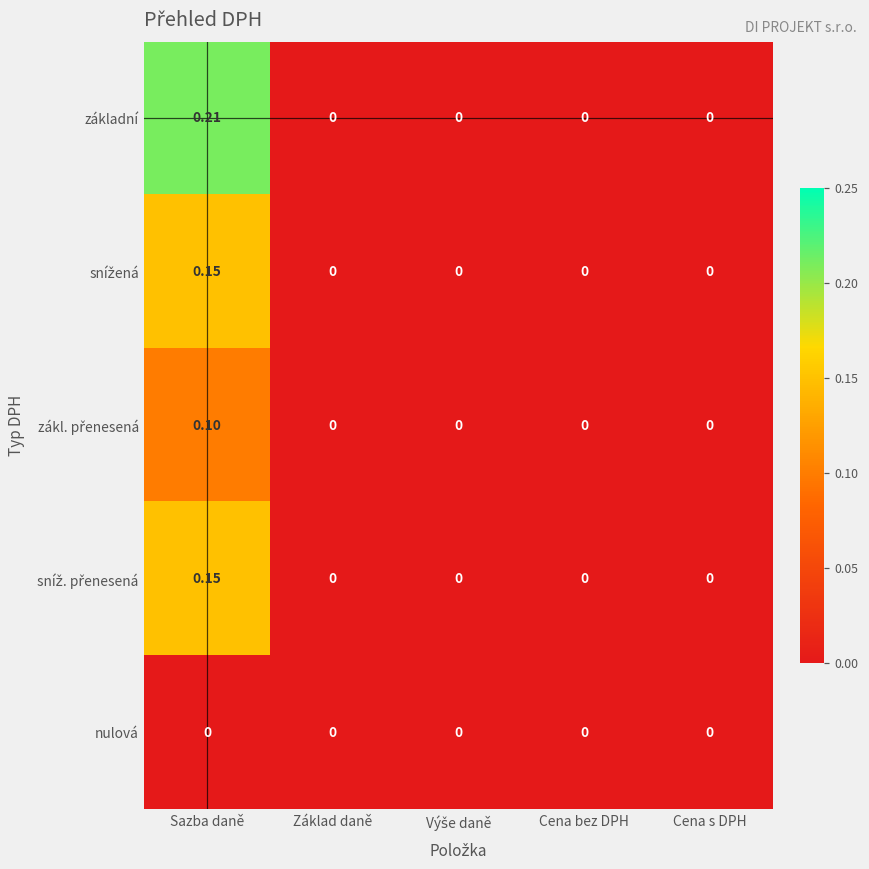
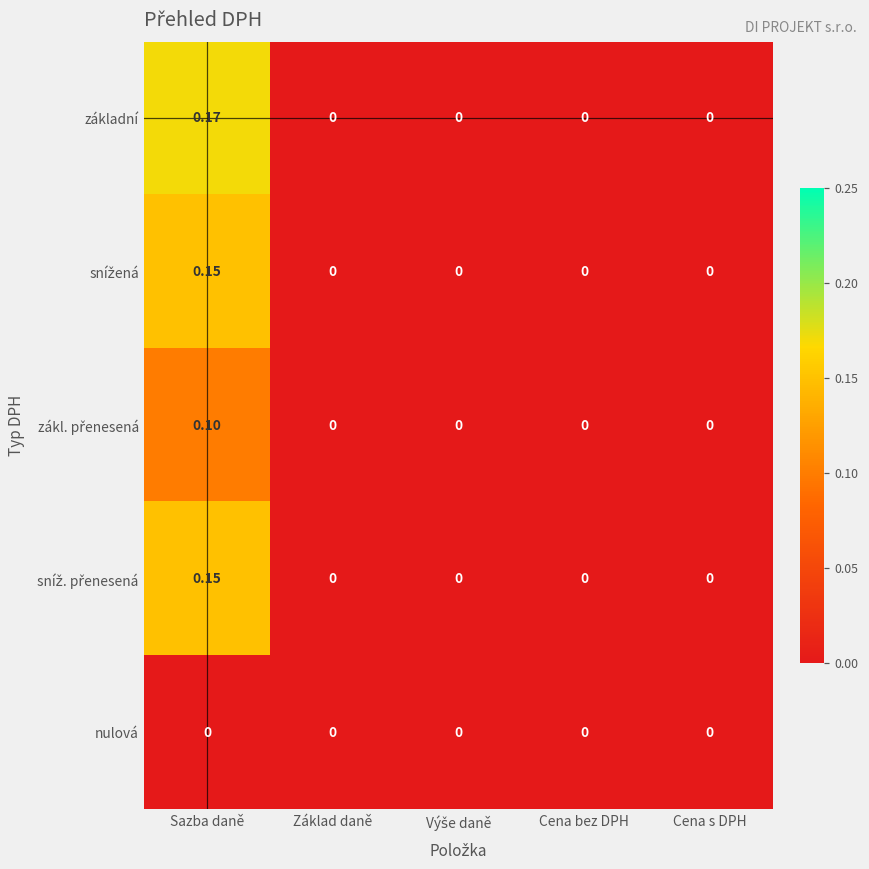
základní, Sazba daně: 0.21 -> 0.17
